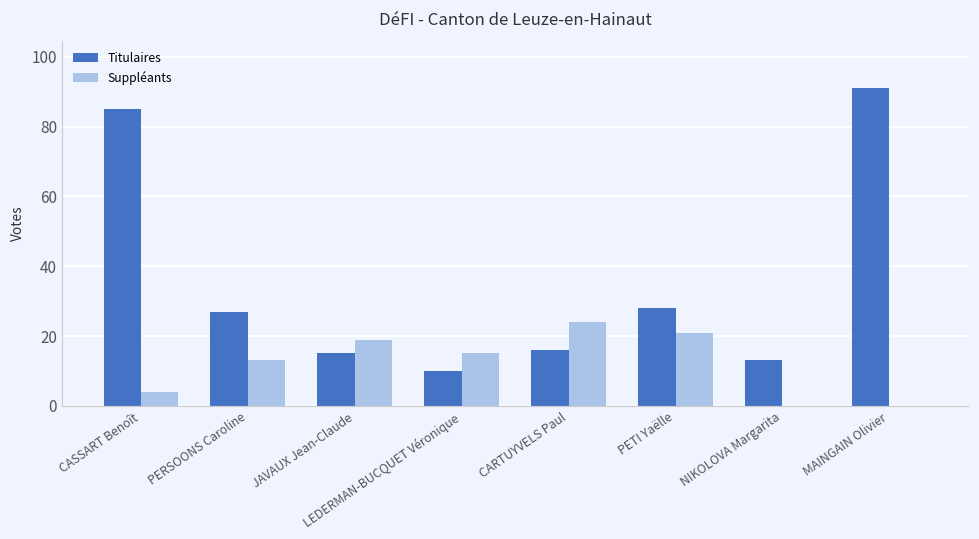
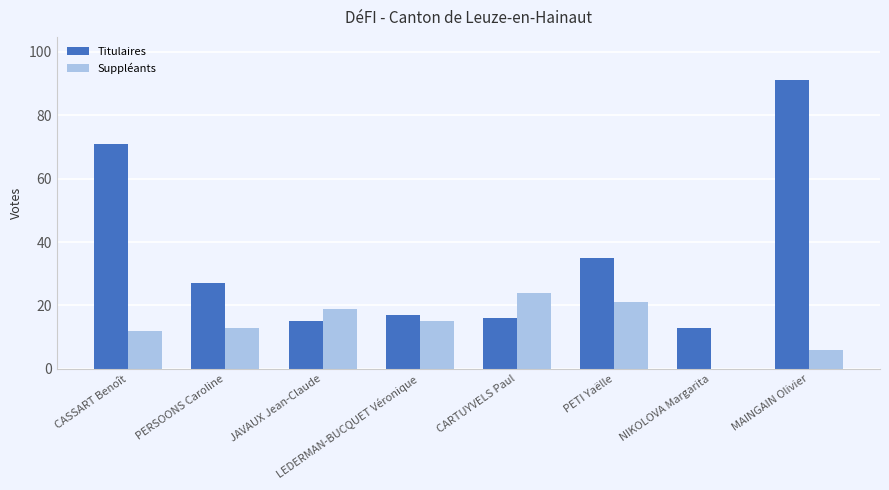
Titulaires, CASSART Benoît: 85 -> 71
Suppléants, CASSART Benoît: 4 -> 12
Titulaires, LEDERMAN-BUCQUET Véronique: 10 -> 17
Titulaires, PETI Yaëlle: 28 -> 35
Suppléants, MAINGAIN Olivier: 0 -> 6
